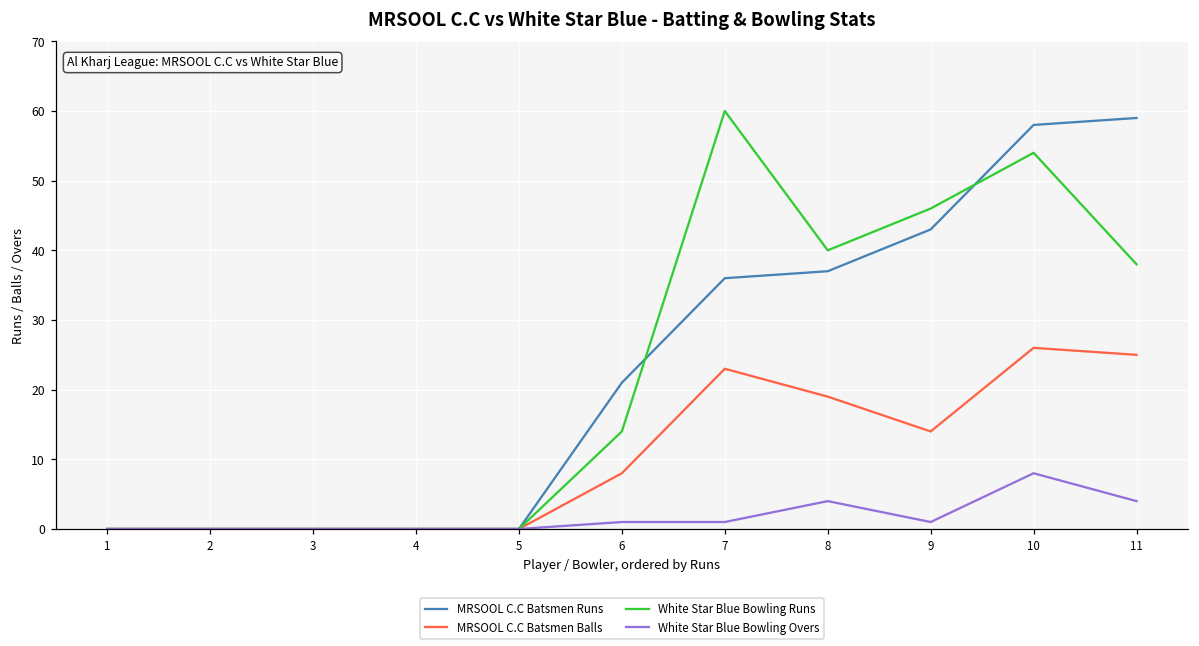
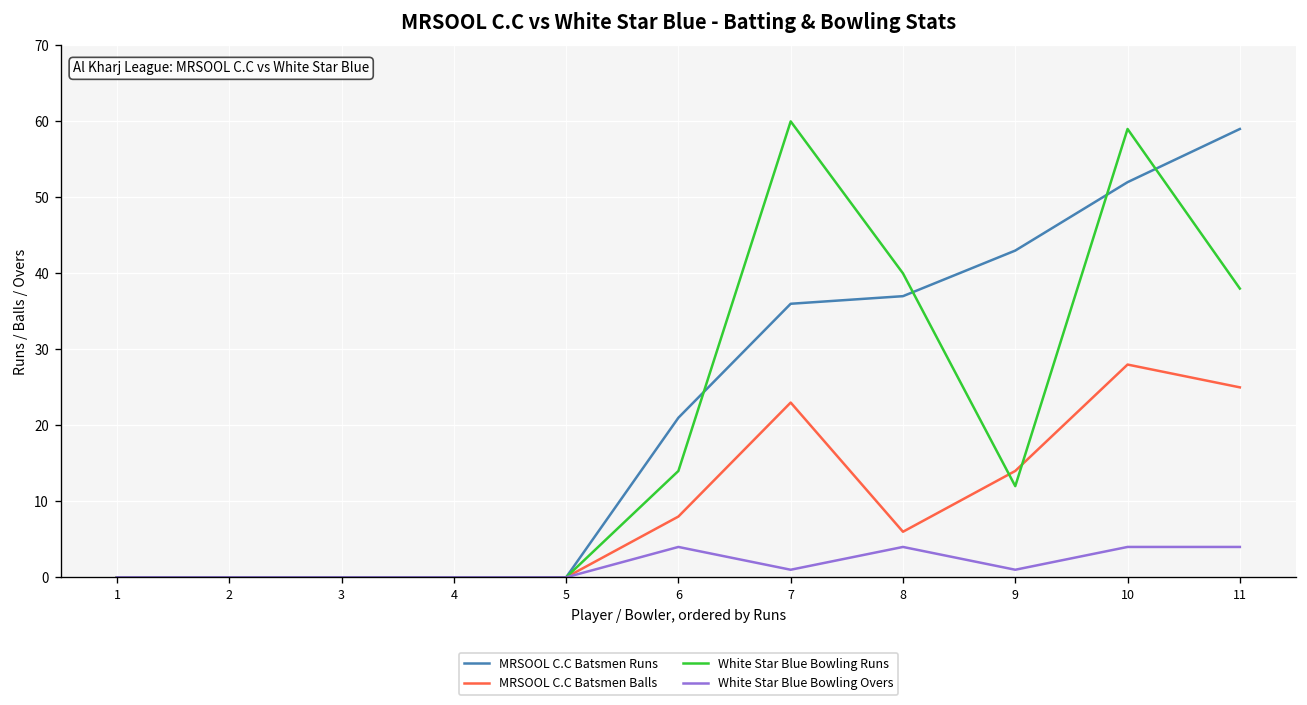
White Star Blue Bowling Overs, 6: 1 -> 4
MRSOOL C.C Batsmen Balls, 8: 19 -> 6
White Star Blue Bowling Runs, 9: 46 -> 12
MRSOOL C.C Batsmen Runs, 10: 58 -> 52
MRSOOL C.C Batsmen Balls, 10: 26 -> 28
White Star Blue Bowling Runs, 10: 54 -> 59
White Star Blue Bowling Overs, 10: 8 -> 4
